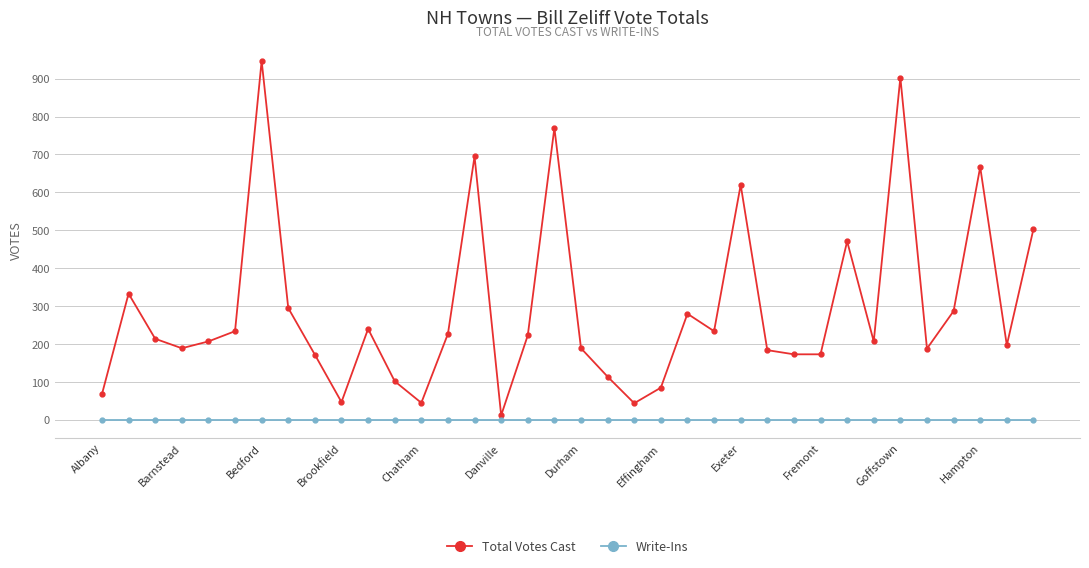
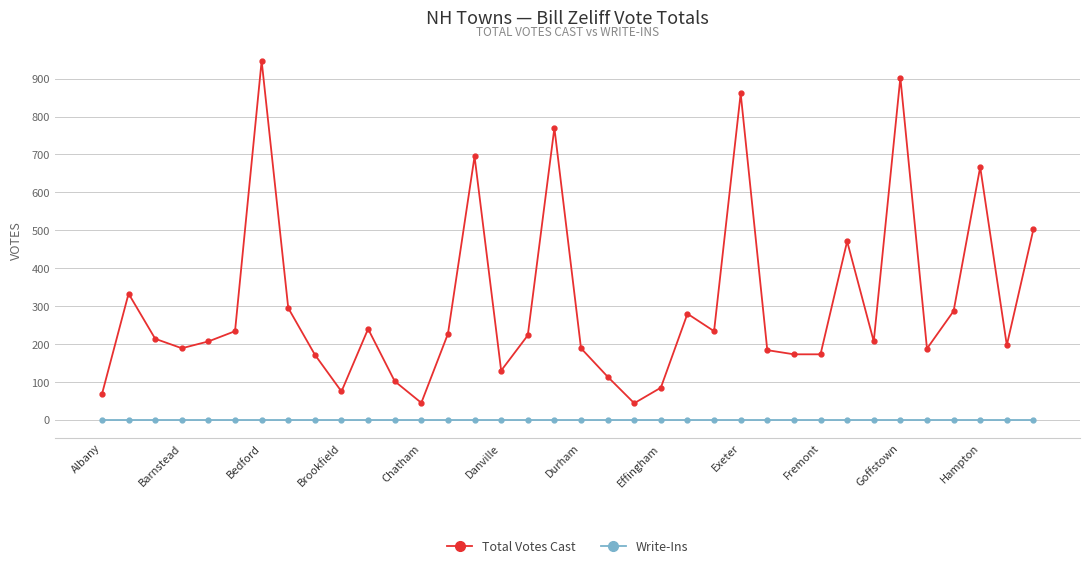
Total Votes Cast, Brookfield: 50 -> 80
Total Votes Cast, Danville: 10 -> 130
Total Votes Cast, Exeter: 620 -> 860
